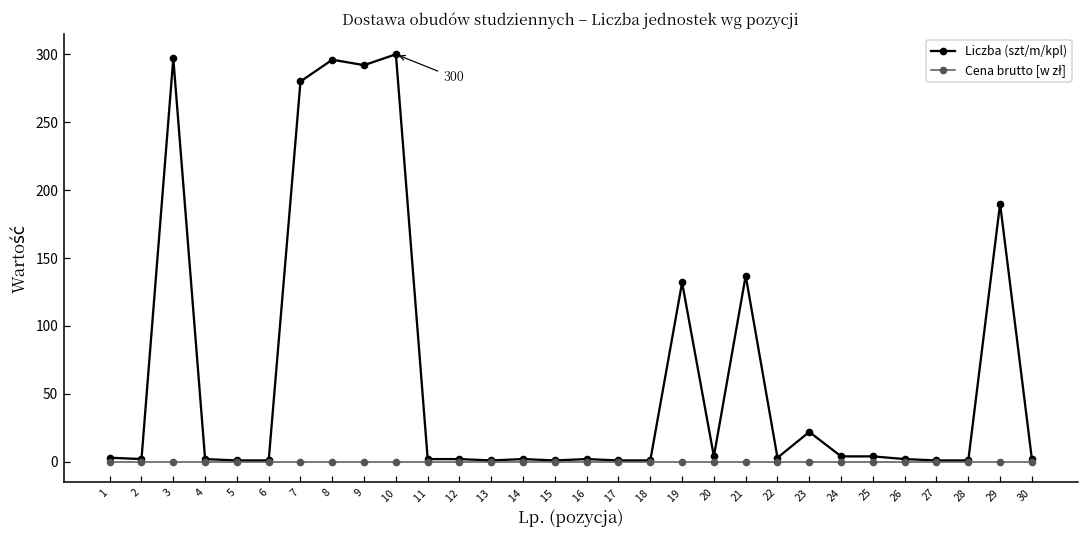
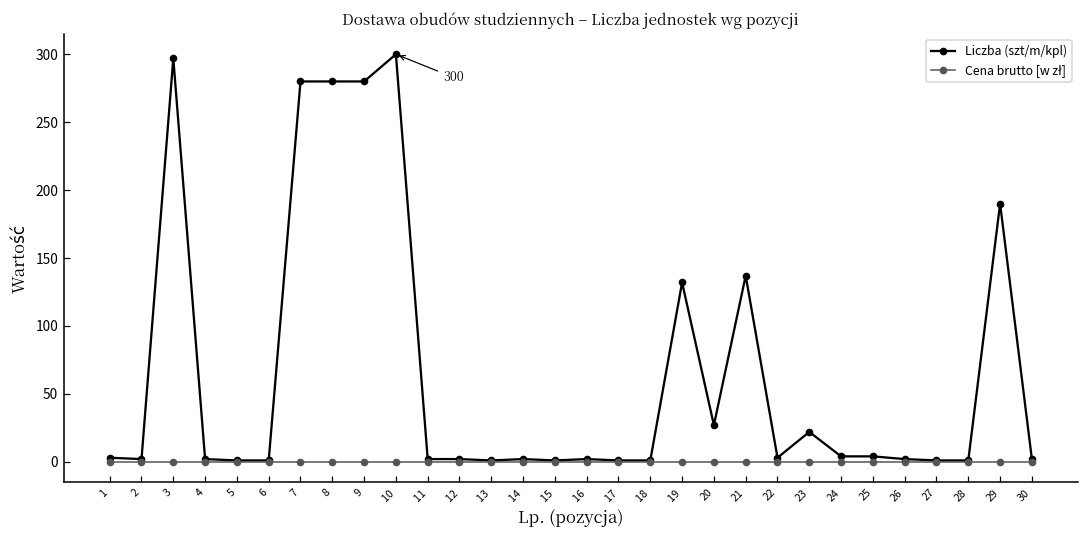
Liczba (szt/m/kpl), 8: 296 -> 280
Liczba (szt/m/kpl), 9: 292 -> 280
Liczba (szt/m/kpl), 20: 4 -> 27
